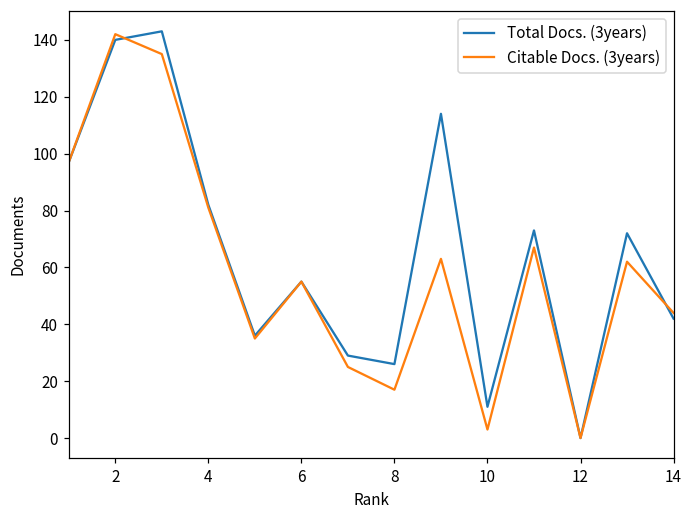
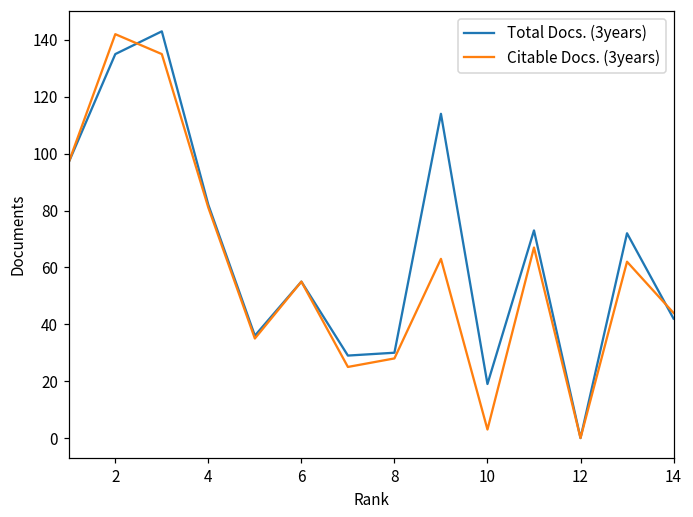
Total Docs. (3years), 2: 140 -> 135
Total Docs. (3years), 8: 26 -> 30
Citable Docs. (3years), 8: 17 -> 28
Total Docs. (3years), 10: 11 -> 19
